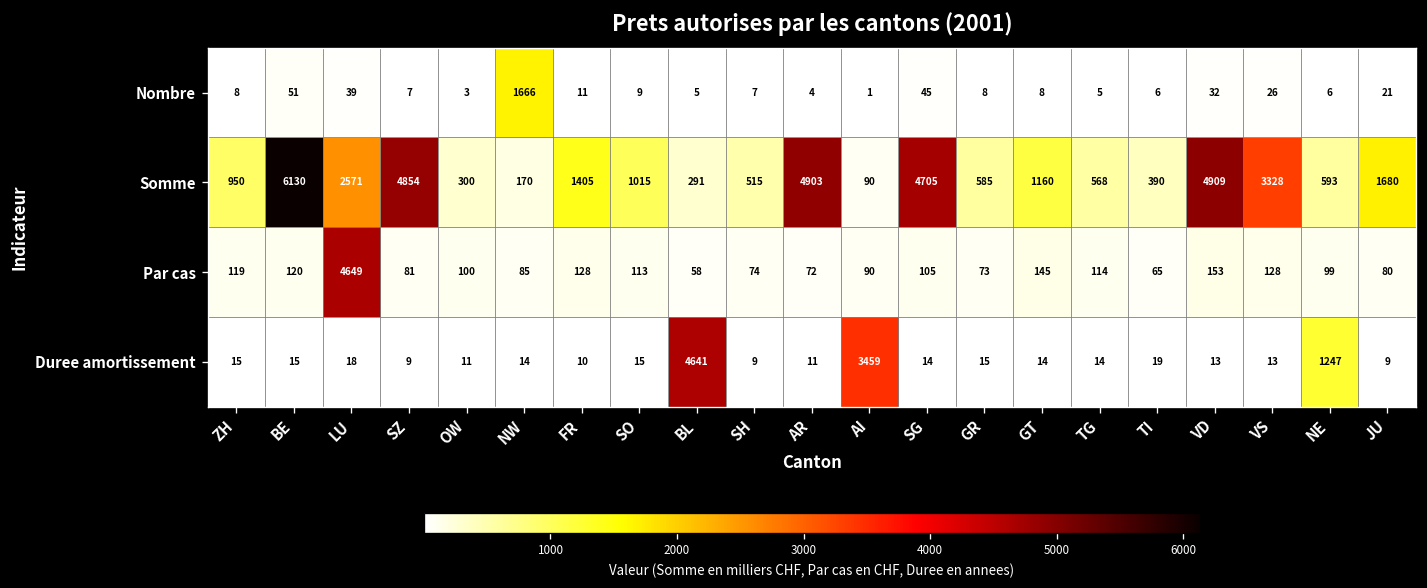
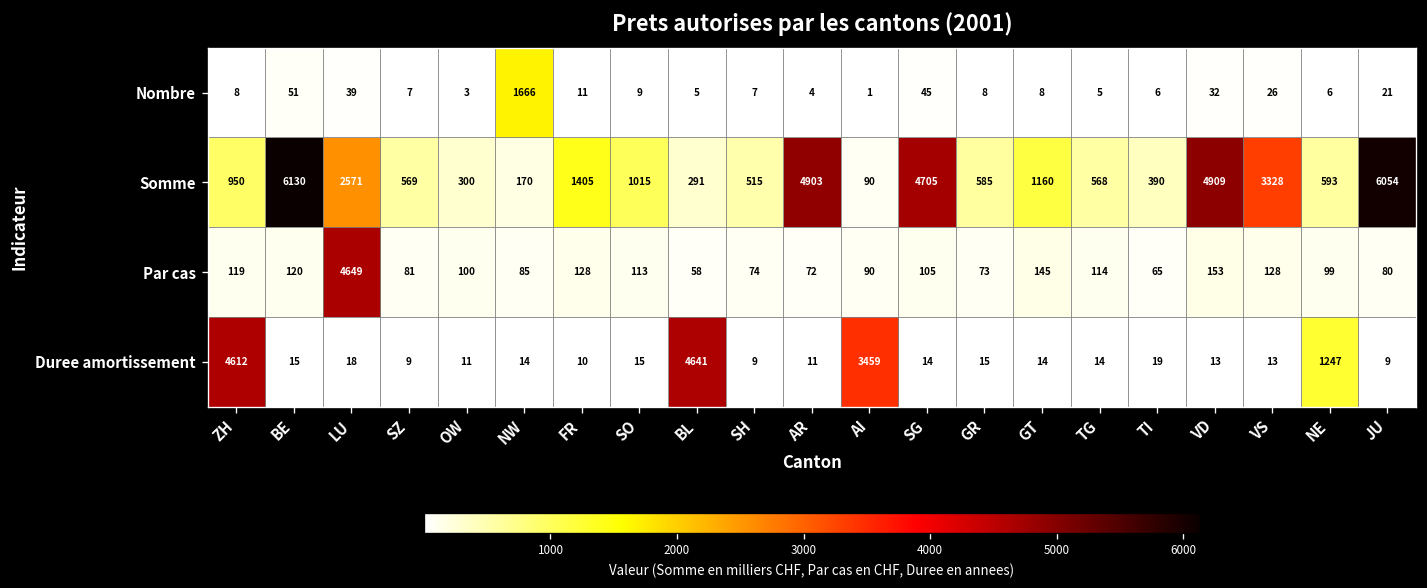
Somme, SZ: 4854 -> 569
Somme, JU: 1680 -> 6054
Duree amortissement, ZH: 15 -> 4612
